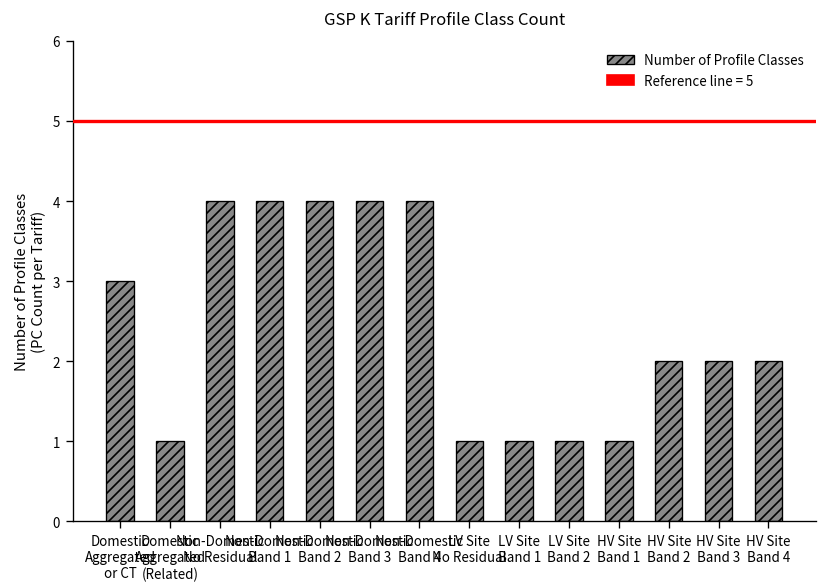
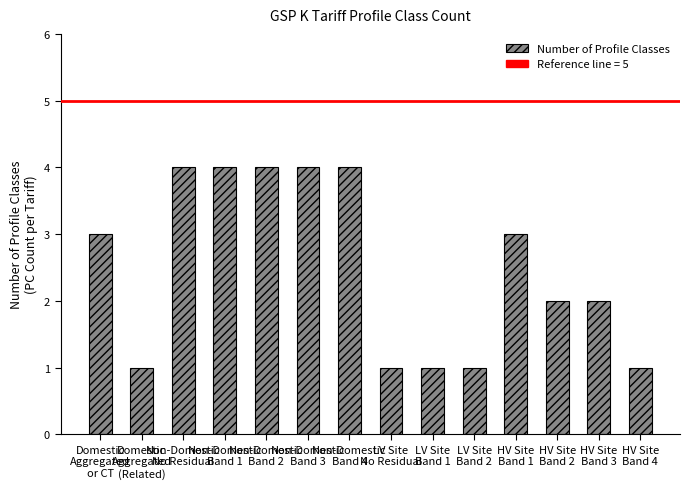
HV Site Band 1: 1 -> 3
HV Site Band 4: 2 -> 1
